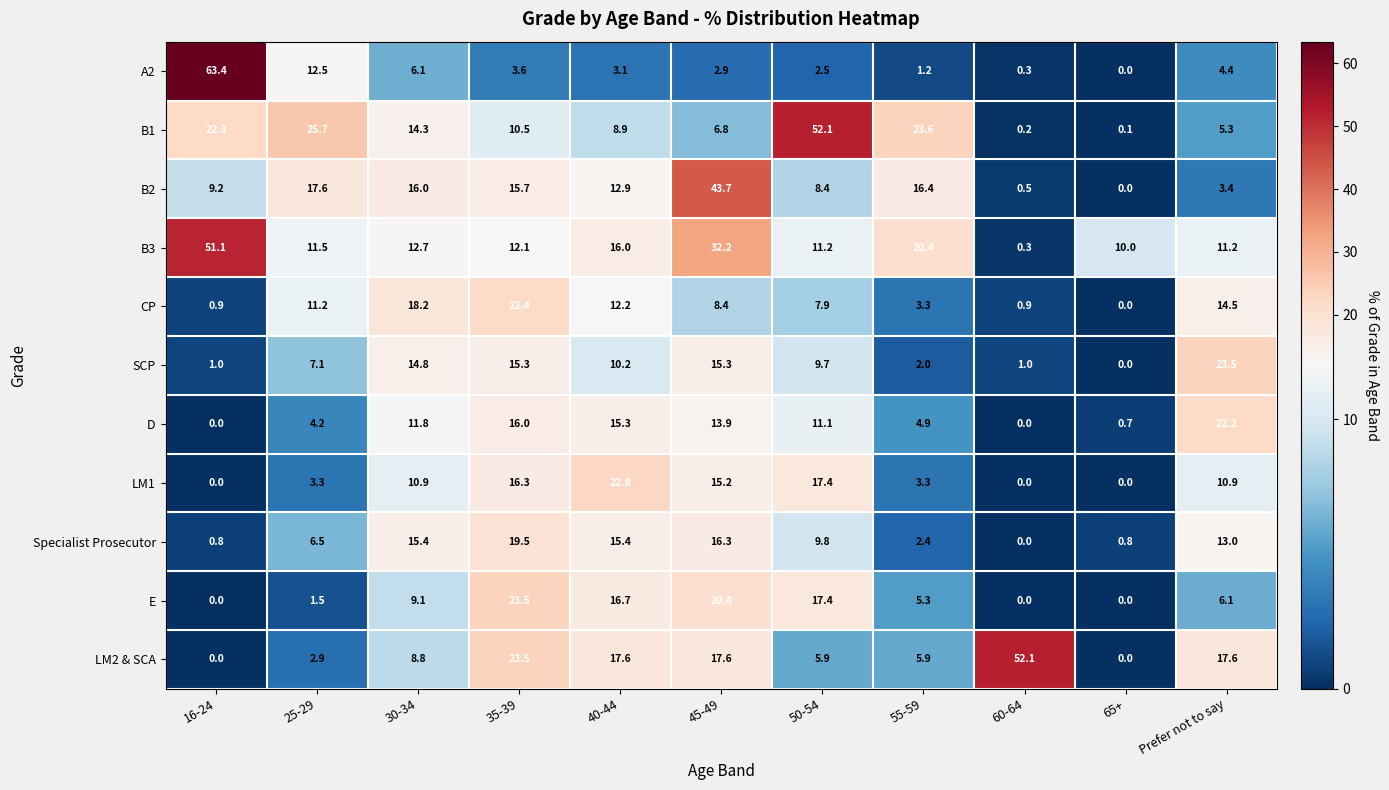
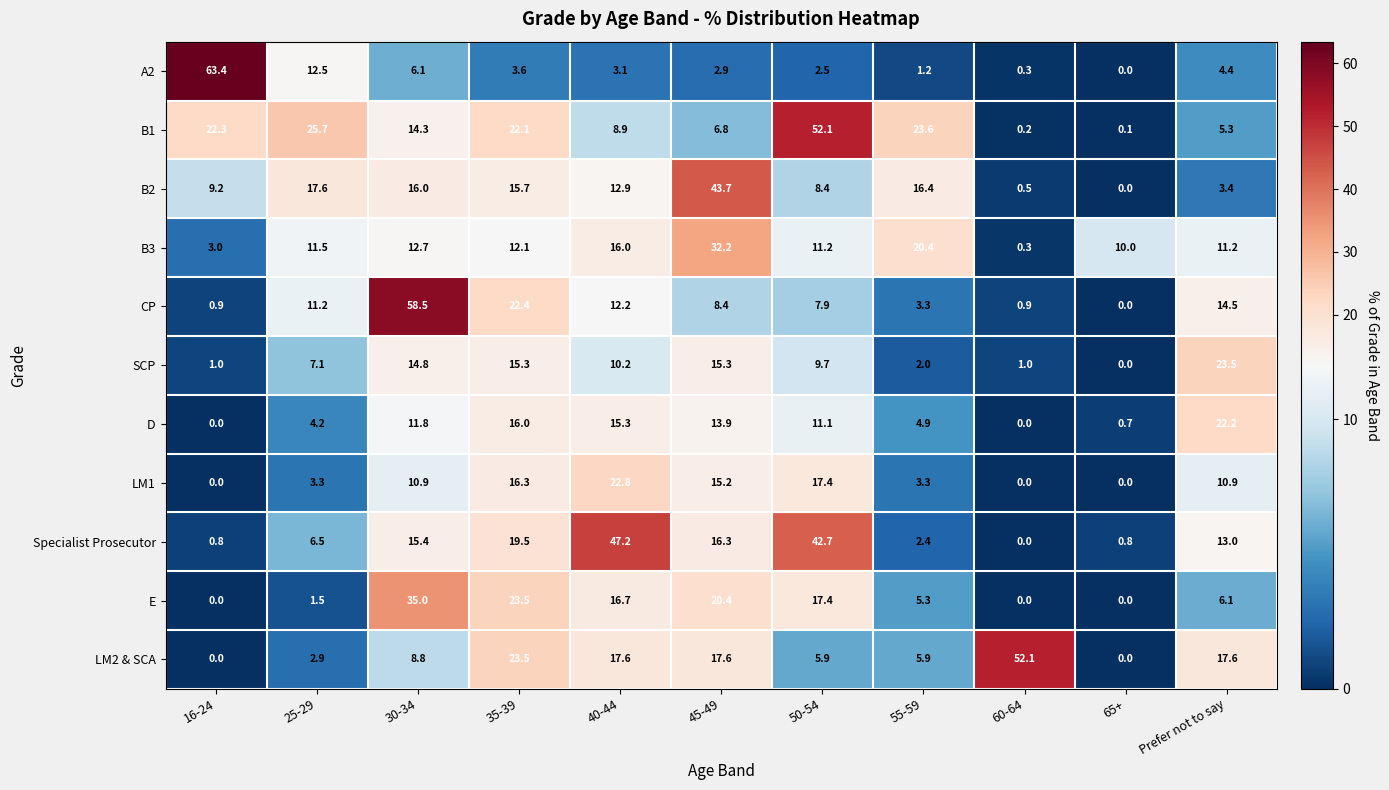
B1, 35-39: 10.5 -> 22.1
B3, 16-24: 51.1 -> 3.0
CP, 30-34: 18.2 -> 58.5
Specialist Prosecutor, 40-44: 15.4 -> 47.2
Specialist Prosecutor, 50-54: 9.8 -> 42.7
E, 30-34: 9.1 -> 35.0
